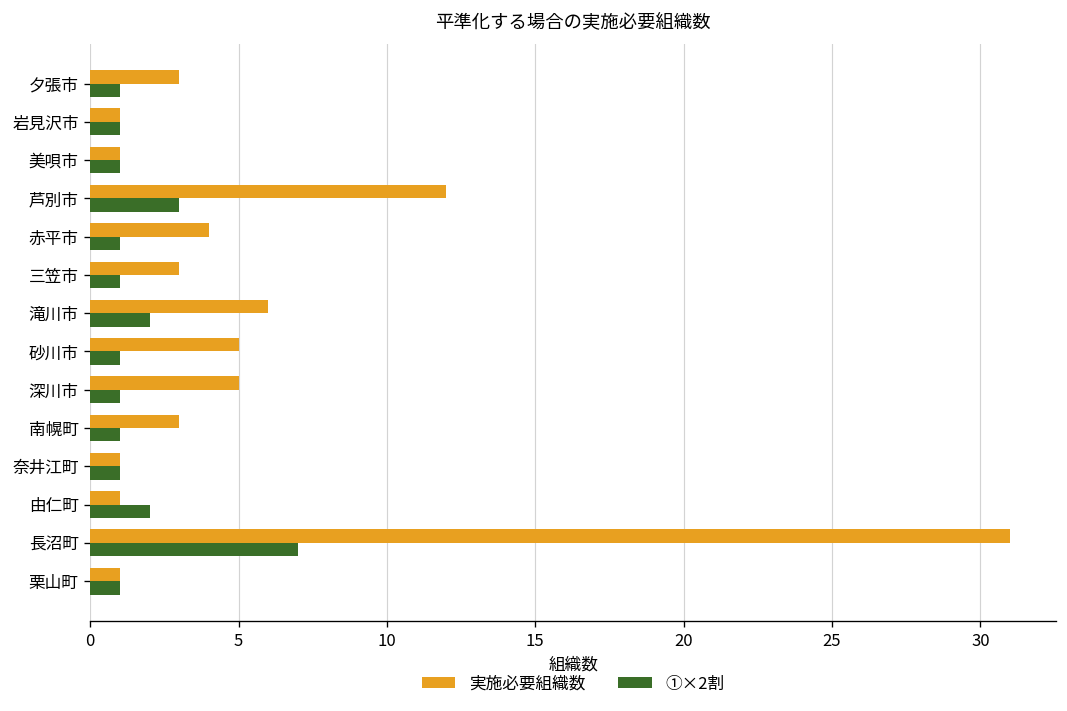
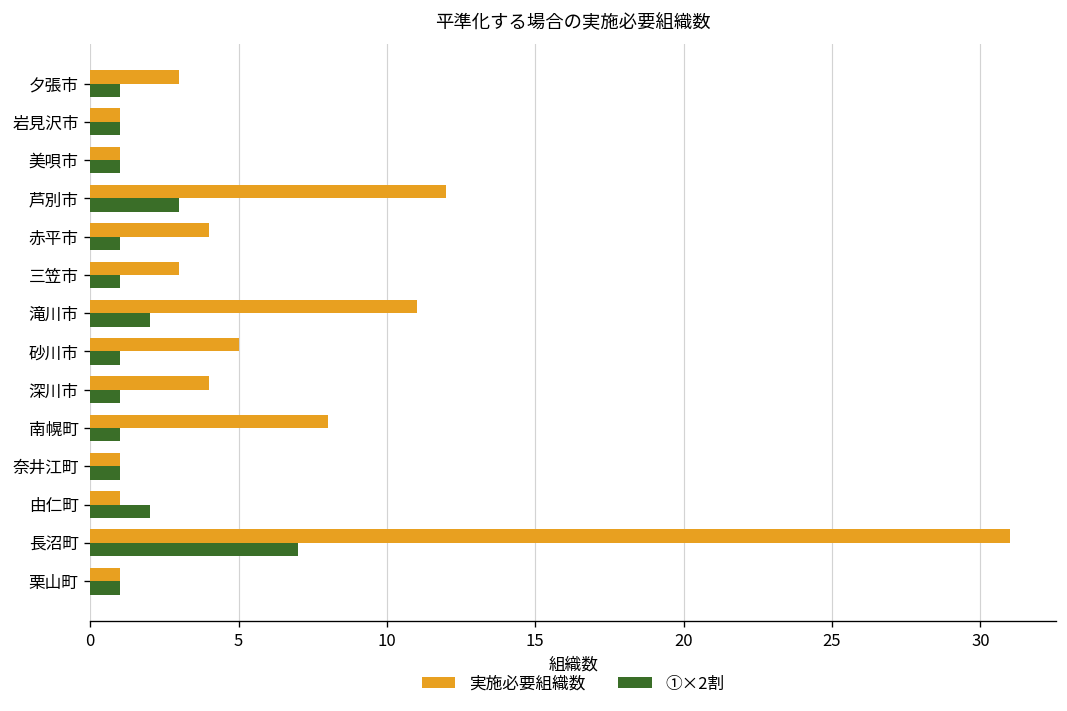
実施必要組織数, 滝川市: 6 -> 11
実施必要組織数, 深川市: 5 -> 4
実施必要組織数, 南幌町: 3 -> 8
